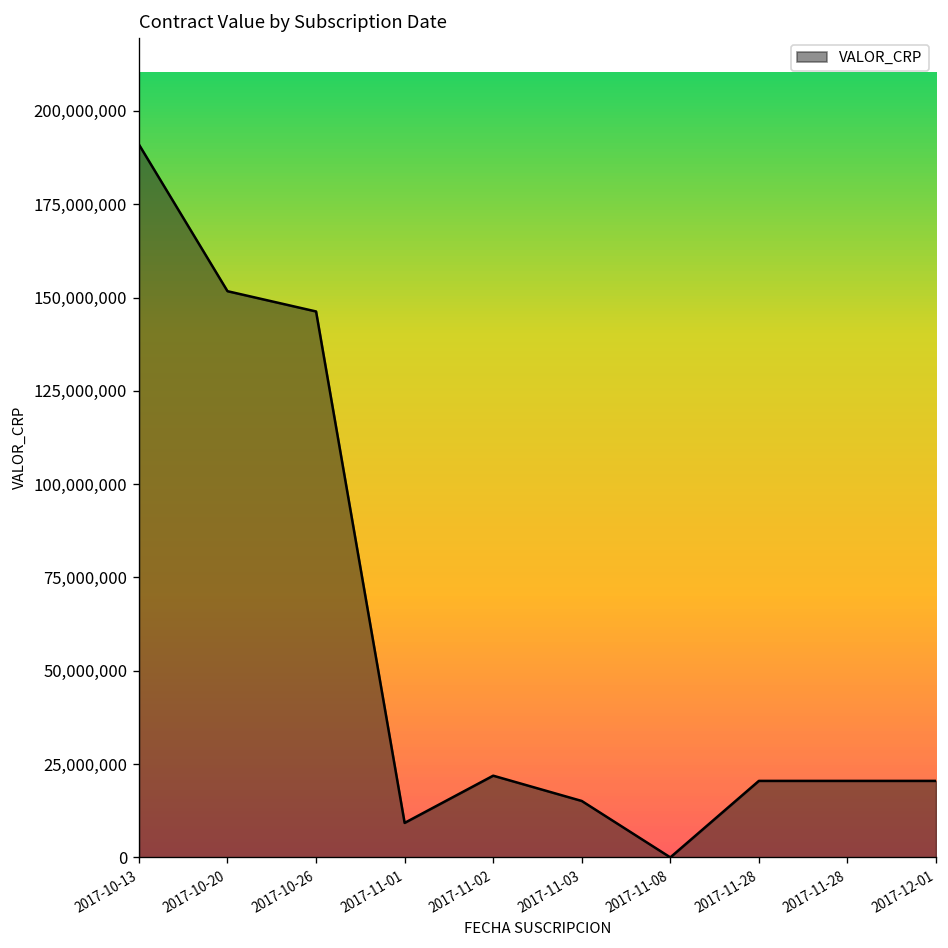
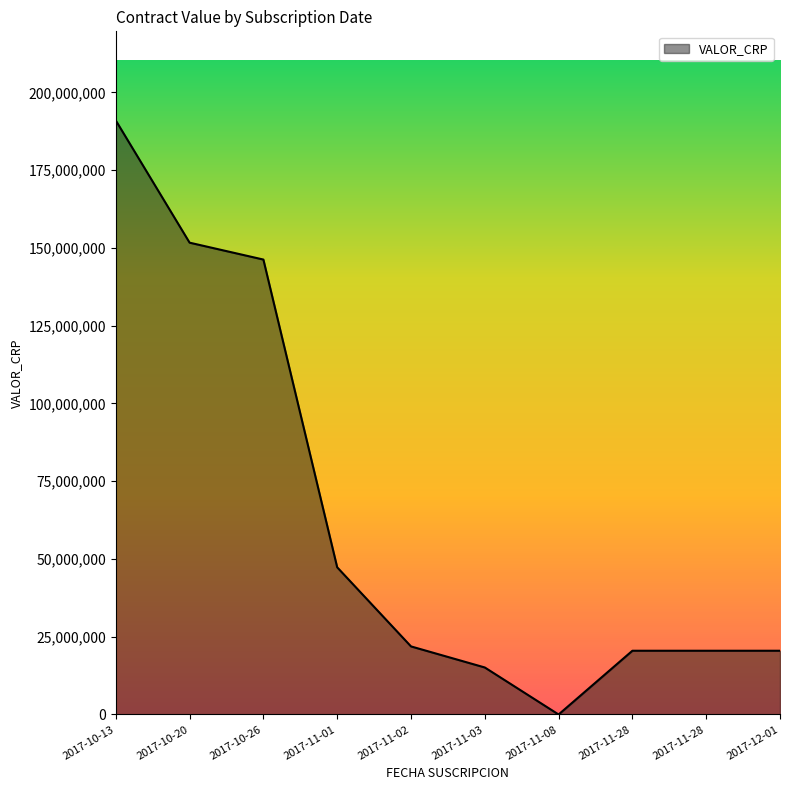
2017-11-01: 9,000,000 -> 47,000,000
